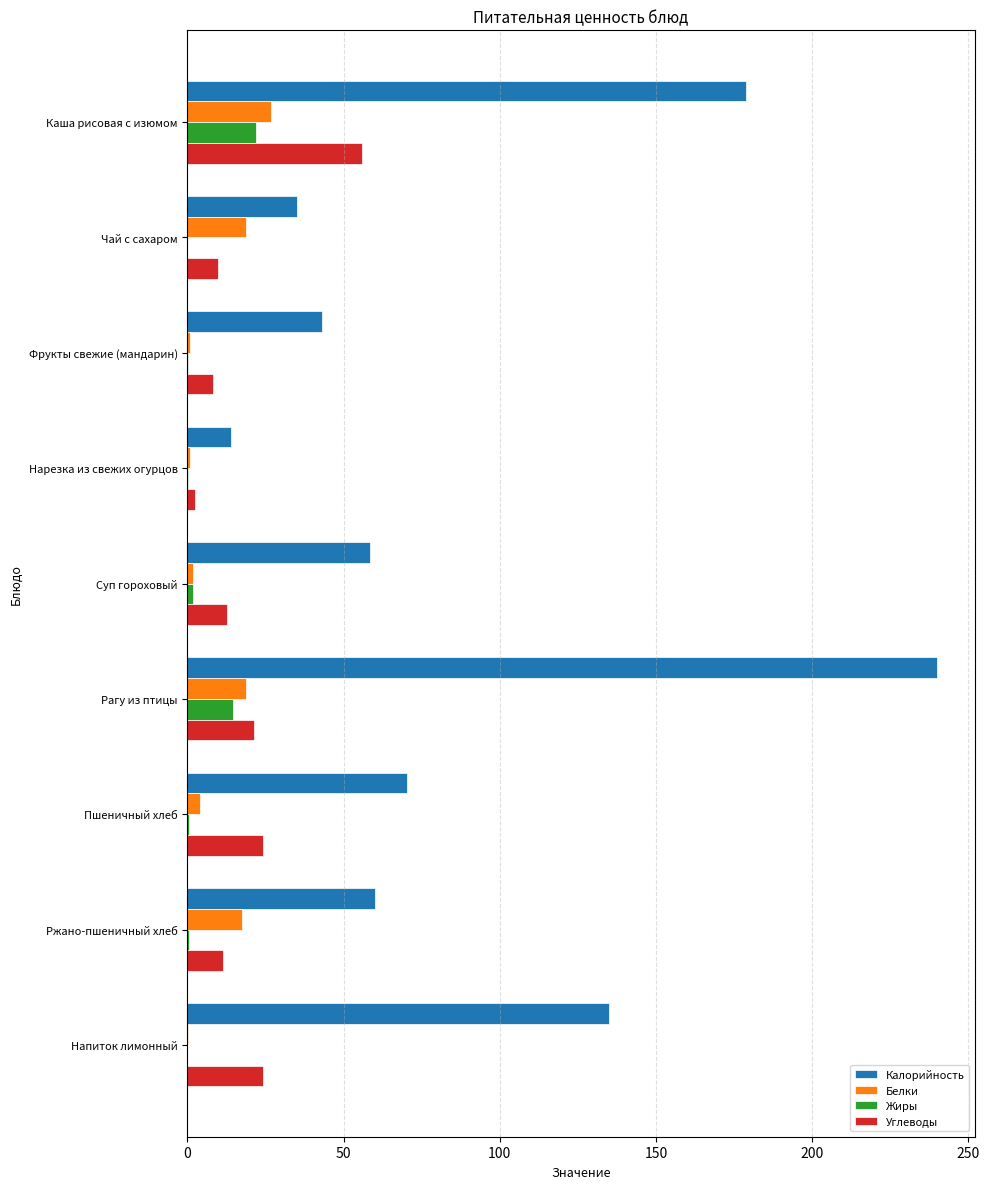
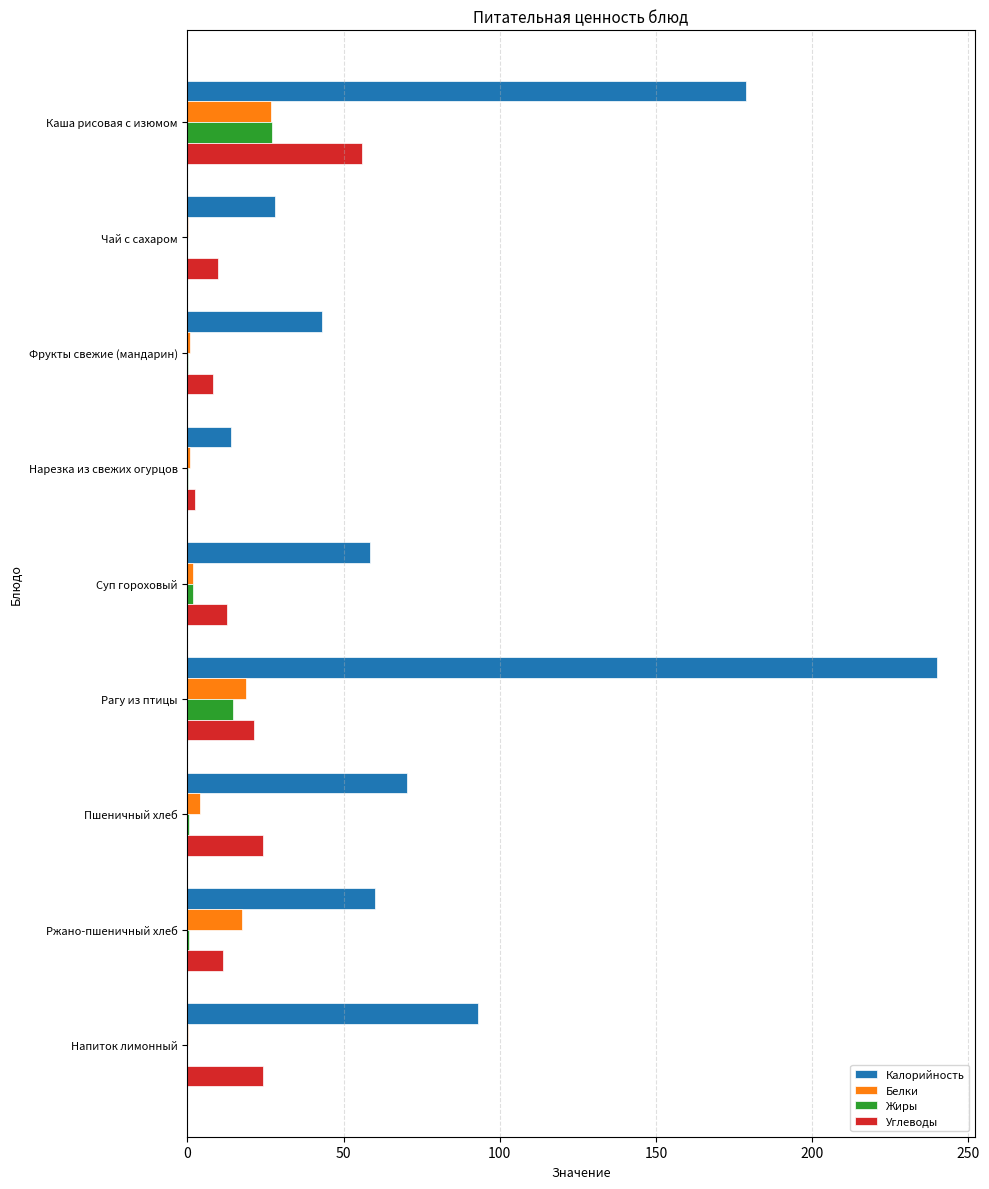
Жиры, Каша рисовая с изюмом: 22 -> 27
Калорийность, Чай с сахаром: 35 -> 28
Белки, Чай с сахаром: 19 -> 0
Калорийность, Напиток лимонный: 135 -> 93
